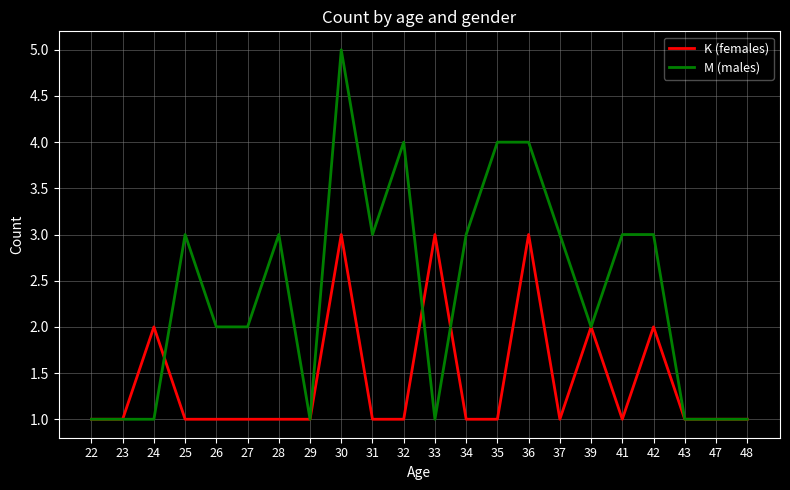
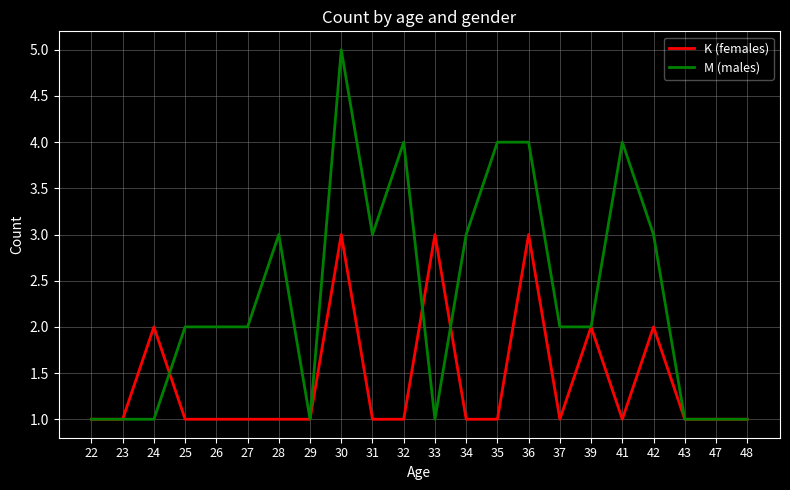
M (males), 25: 3 -> 2
M (males), 37: 3 -> 2
M (males), 41: 3 -> 4
